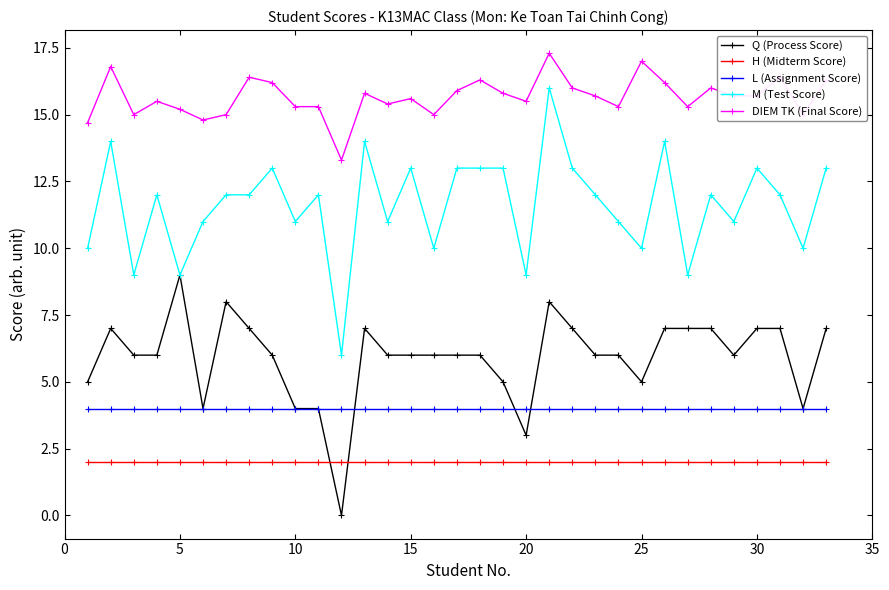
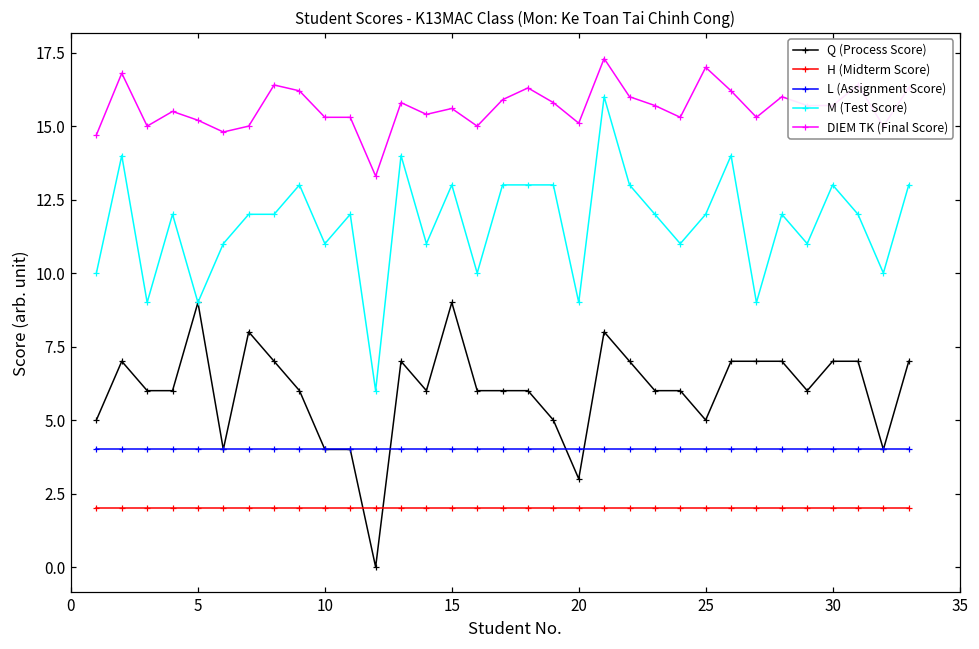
Q (Process Score), 15: 6 -> 9
DIEM TK (Final Score), 20: 15.5 -> 15.1
M (Test Score), 25: 10.0 -> 12.0
